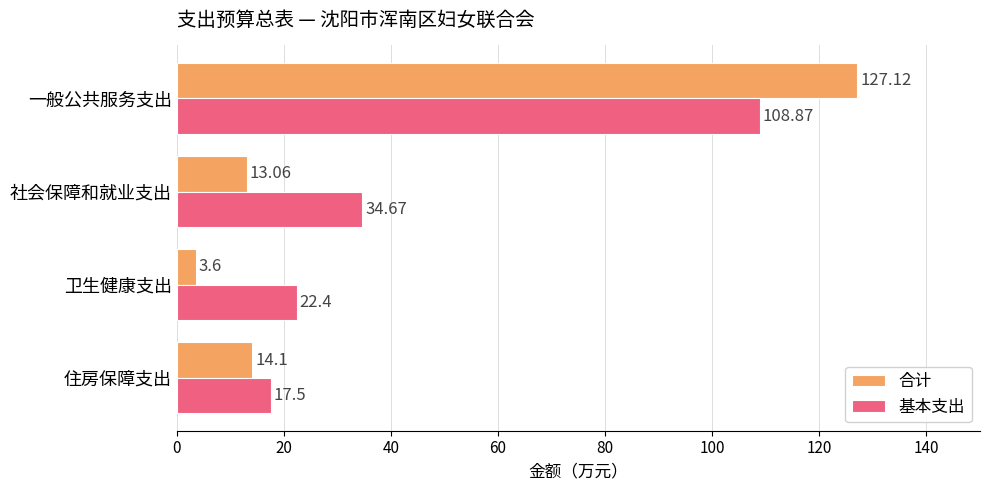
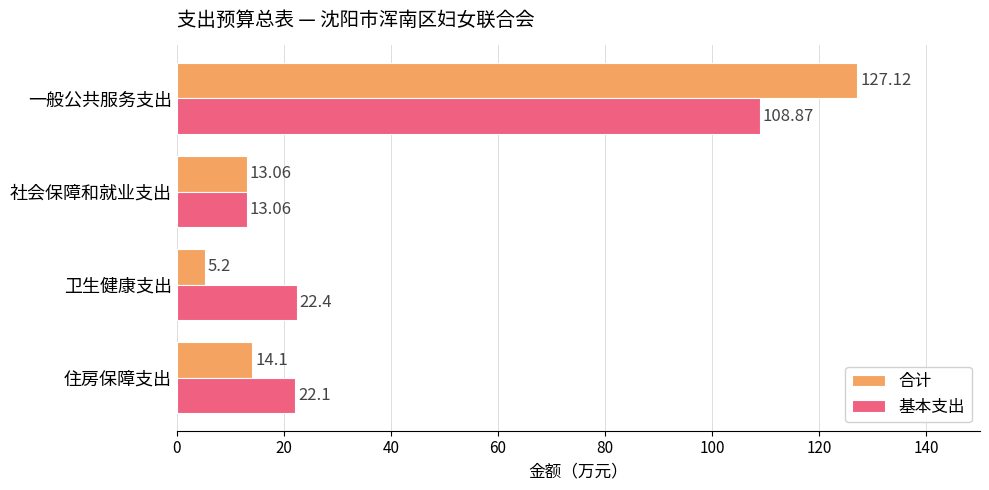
基本支出, 社会保障和就业支出: 34.67 -> 13.06
合计, 卫生健康支出: 3.6 -> 5.2
基本支出, 住房保障支出: 17.5 -> 22.1
